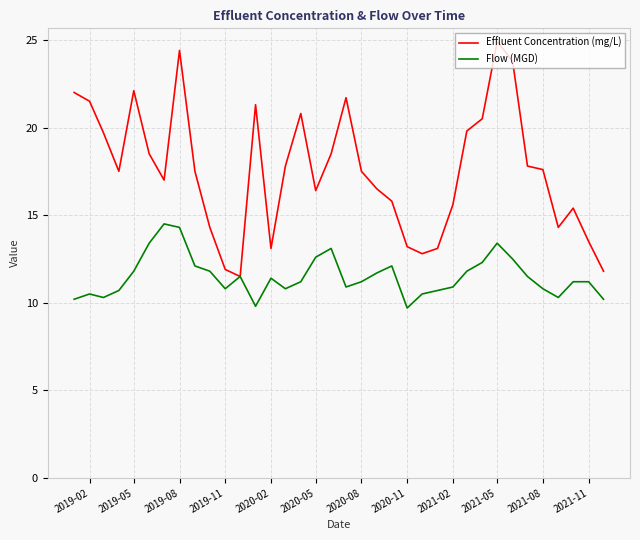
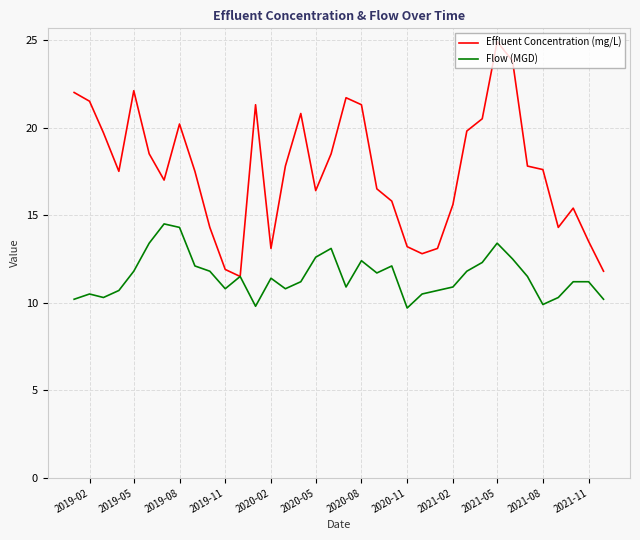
Effluent Concentration (mg/L), 2019-08: 24.4 -> 20.2
Effluent Concentration (mg/L), 2020-08: 17.5 -> 21.3
Flow (MGD), 2020-08: 11.2 -> 12.4
Flow (MGD), 2021-08: 10.8 -> 9.9
